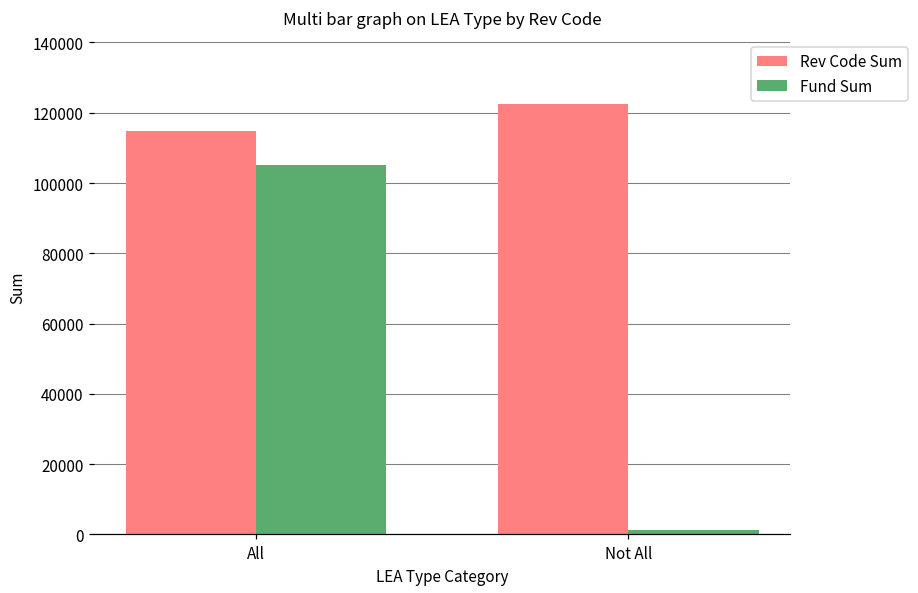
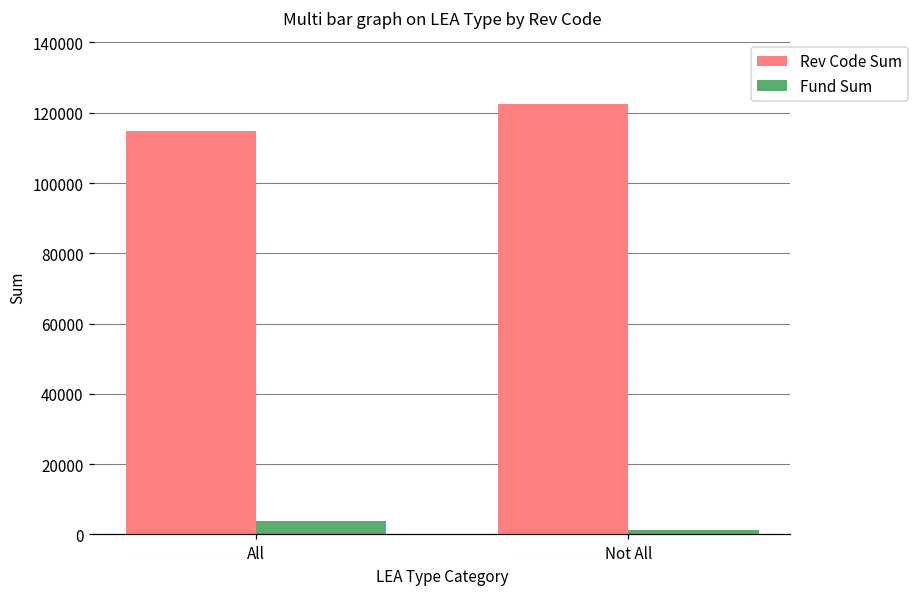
Fund Sum, All: 105000 -> 4000
